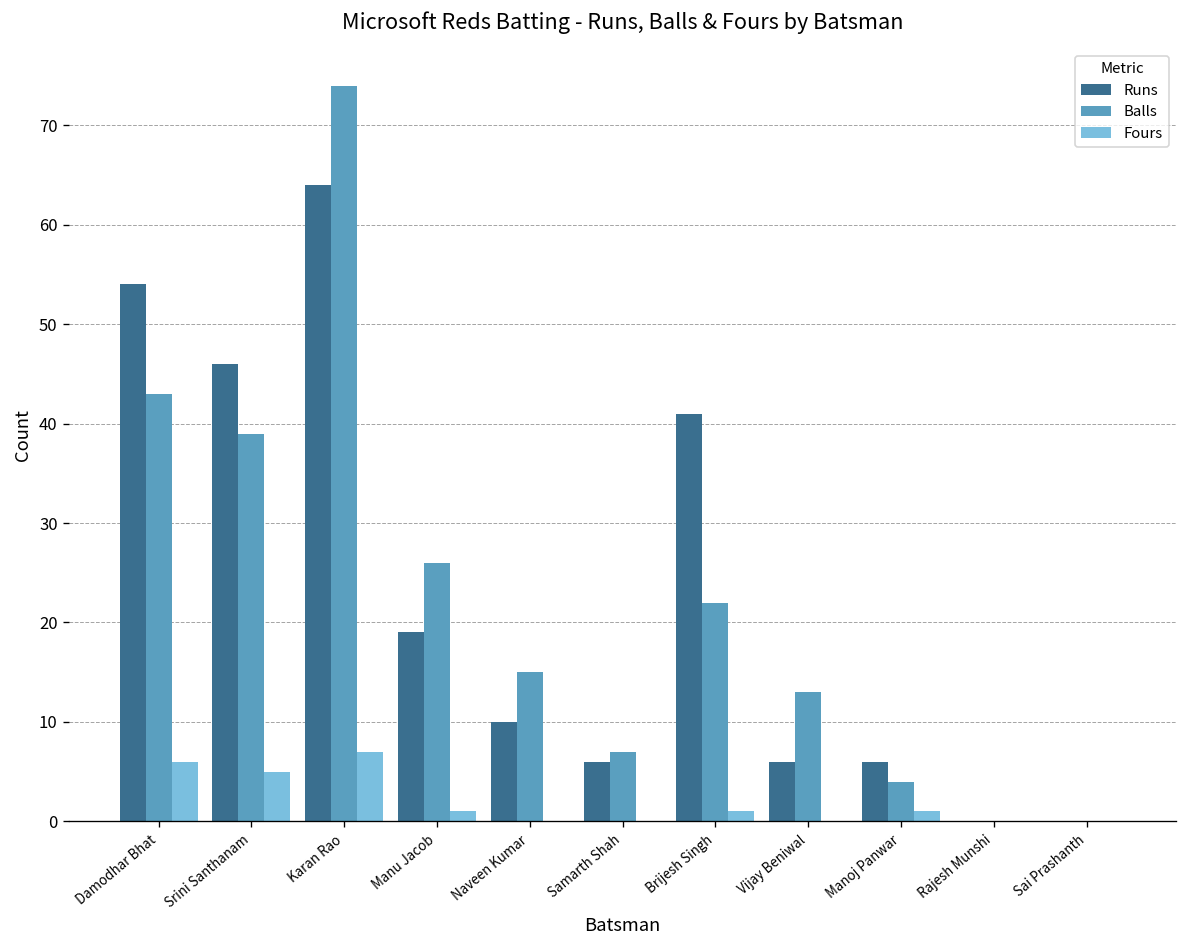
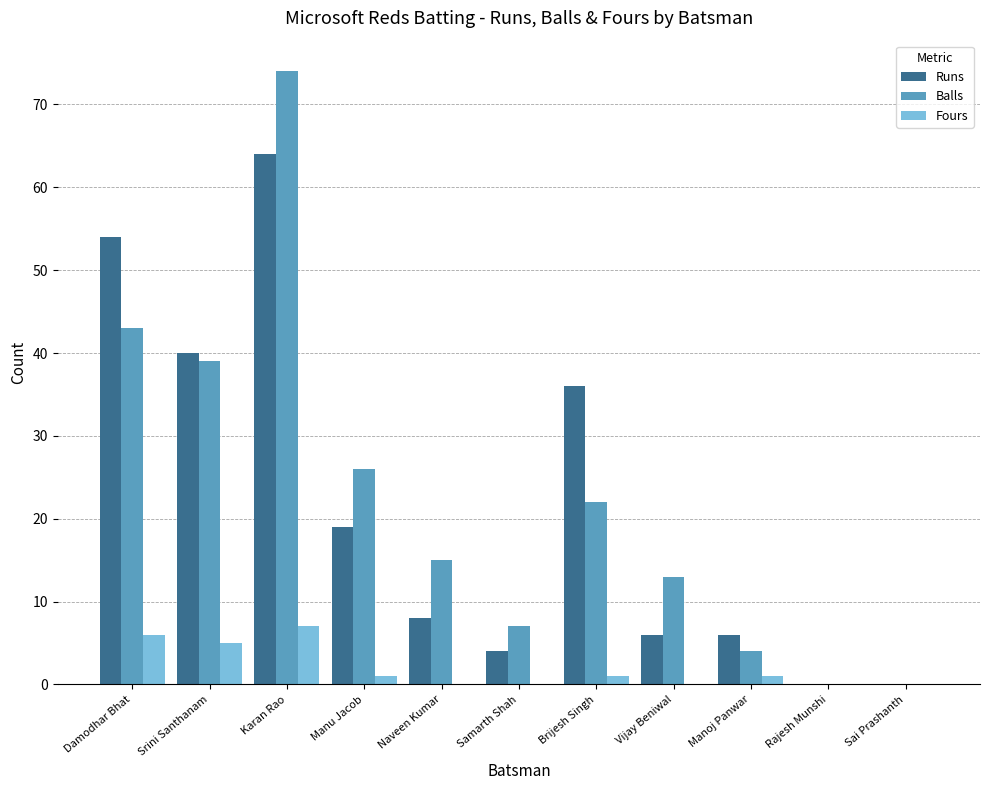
Runs, Srini Santhanam: 46 -> 40
Runs, Naveen Kumar: 10 -> 8
Runs, Samarth Shah: 6 -> 4
Runs, Brijesh Singh: 41 -> 36
